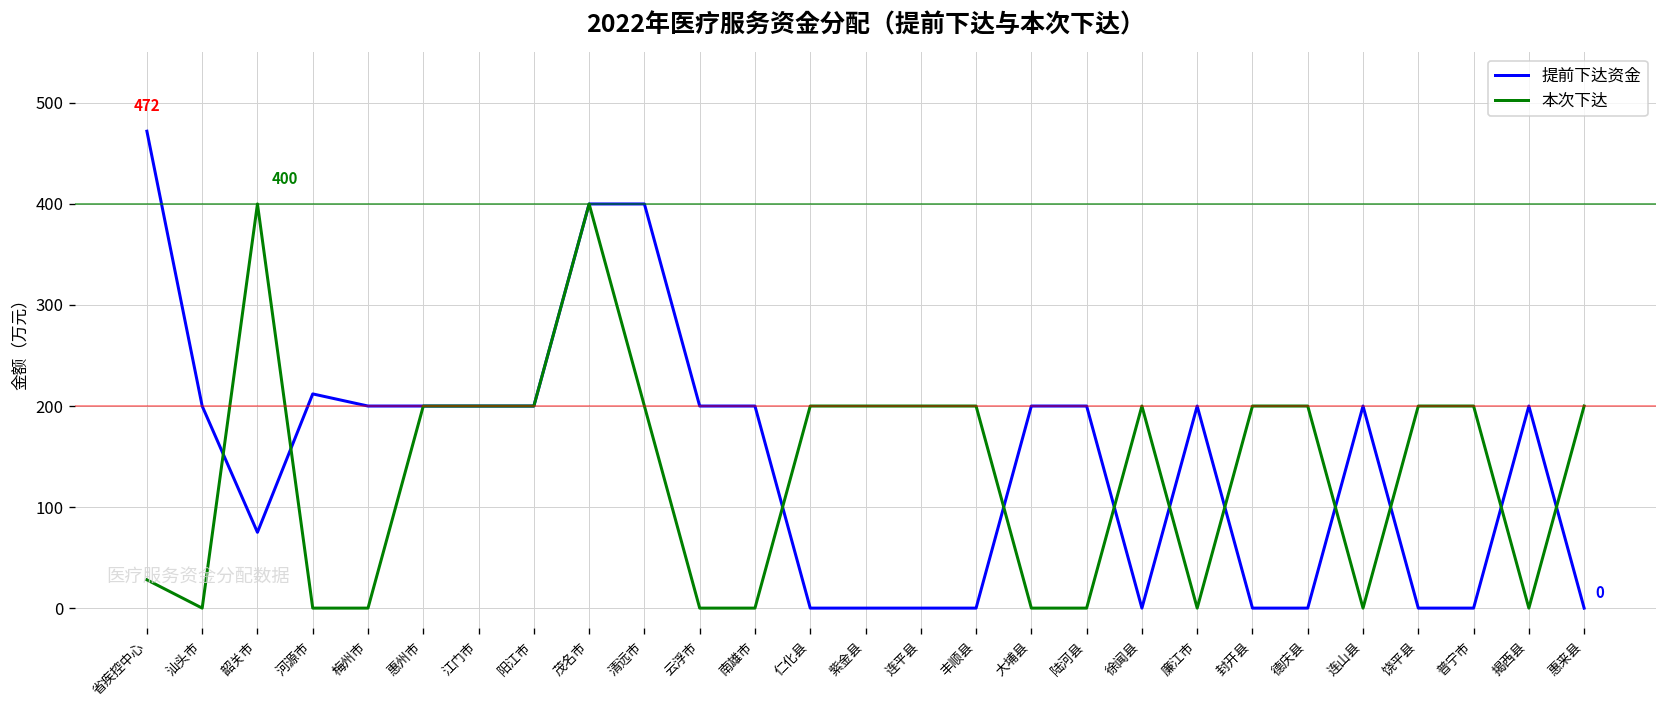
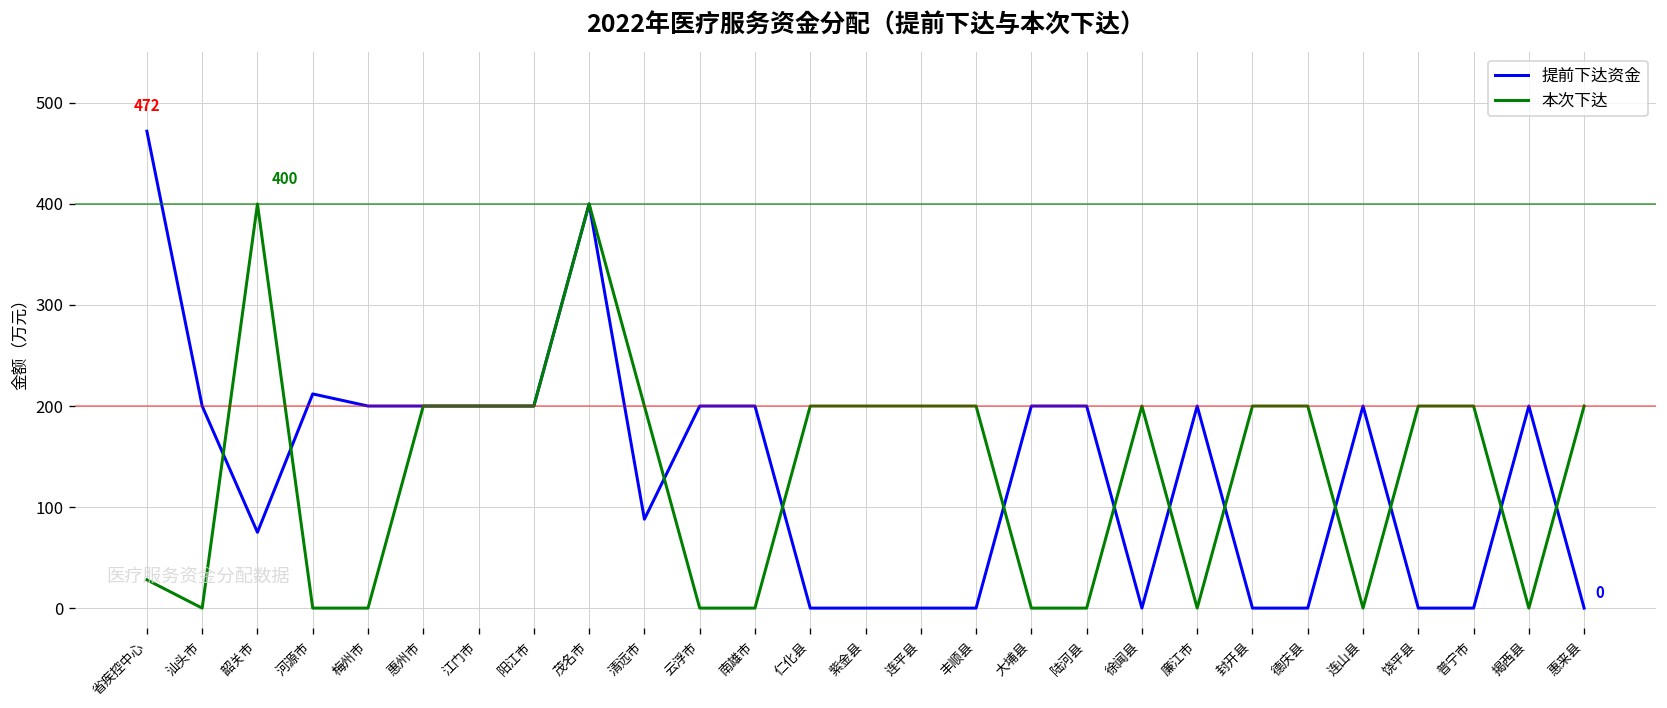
提前下达资金, 清远市: 400 -> 90
